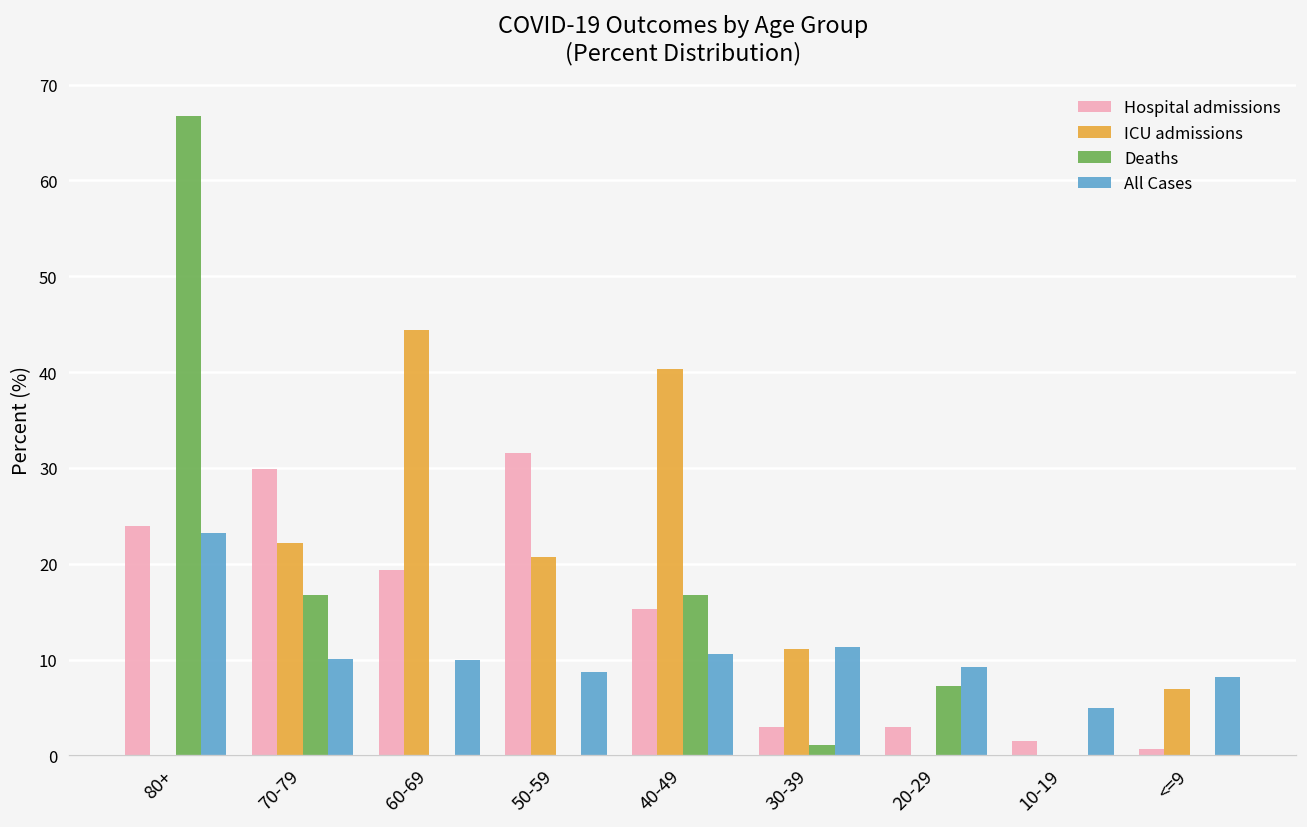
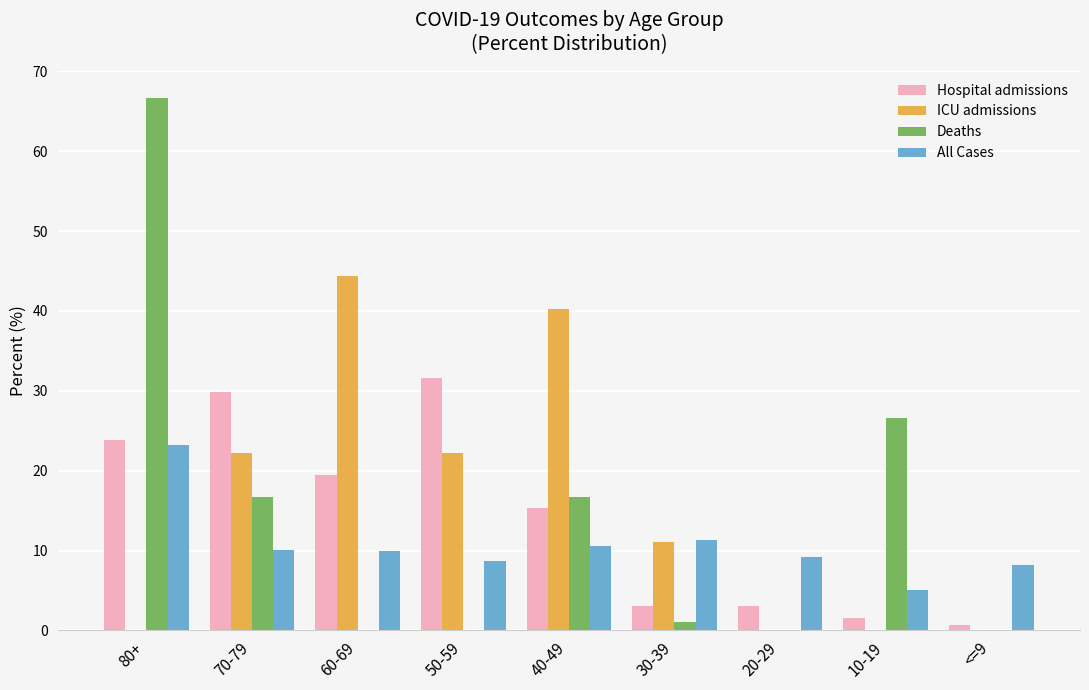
ICU admissions, 50-59: 21 -> 22
Deaths, 20-29: 7 -> 0
Deaths, 10-19: 0 -> 27
ICU admissions, <=9: 7 -> 0
